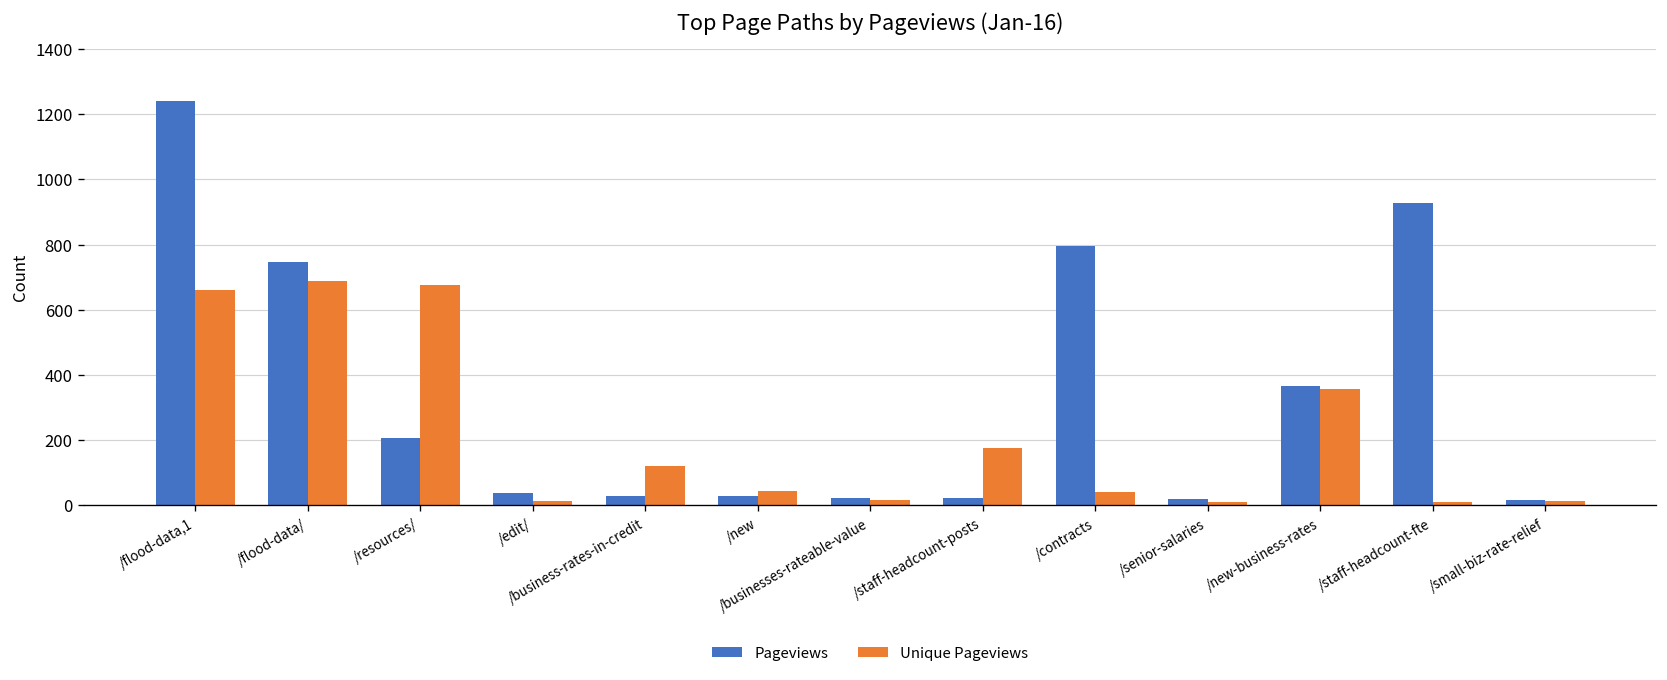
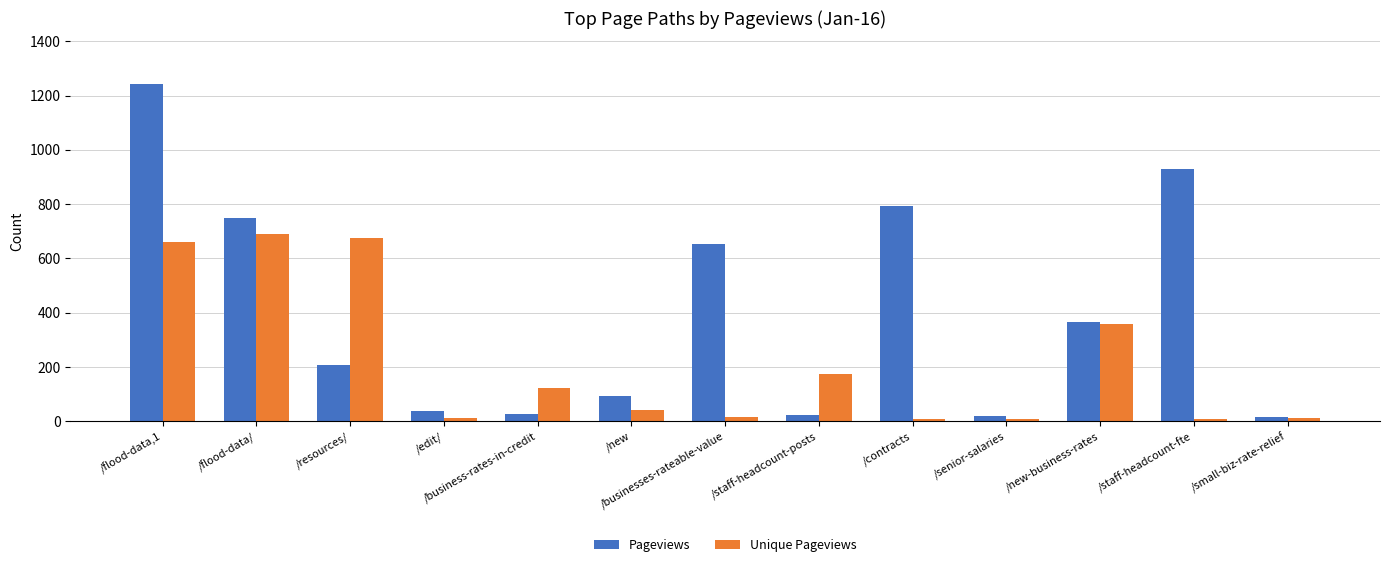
Pageviews, /new: 30 -> 90
Pageviews, /businesses-rateable-value: 20 -> 650
Unique Pageviews, /contracts: 40 -> 10
